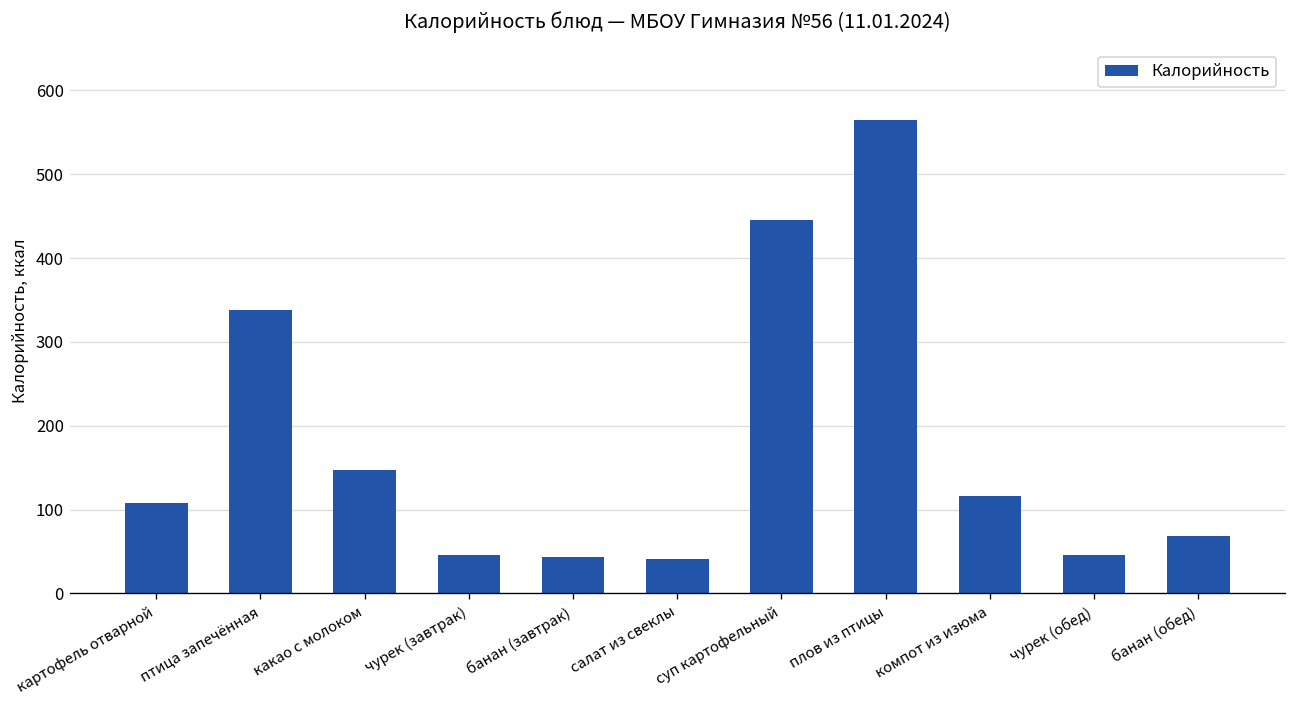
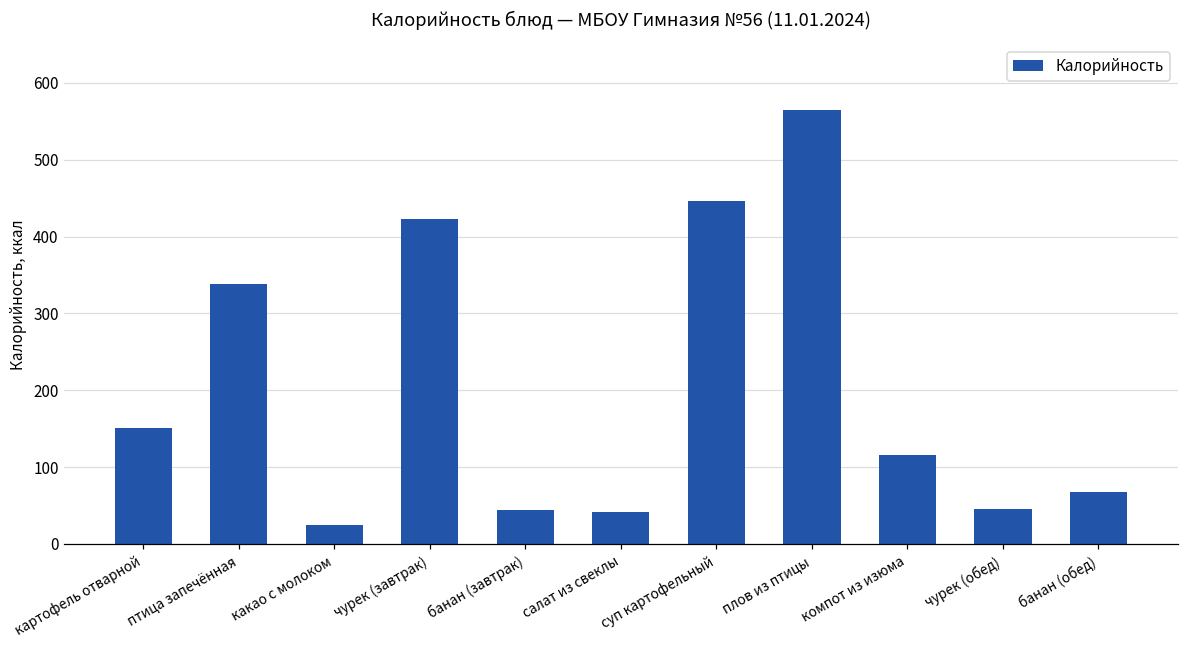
картофель отварной: 110 -> 150
какао с молоком: 150 -> 30
чурек (завтрак): 50 -> 420
